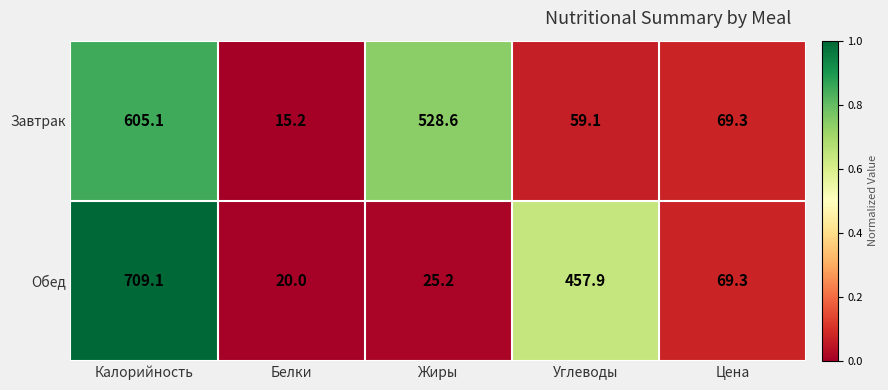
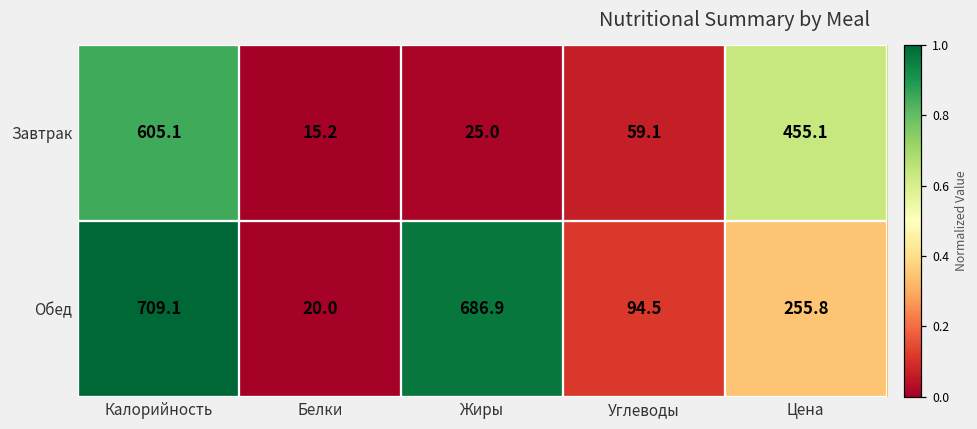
Завтрак, Жиры: 528.6 -> 25.0
Завтрак, Цена: 69.3 -> 455.1
Обед, Жиры: 25.2 -> 686.9
Обед, Углеводы: 457.9 -> 94.5
Обед, Цена: 69.3 -> 255.8
